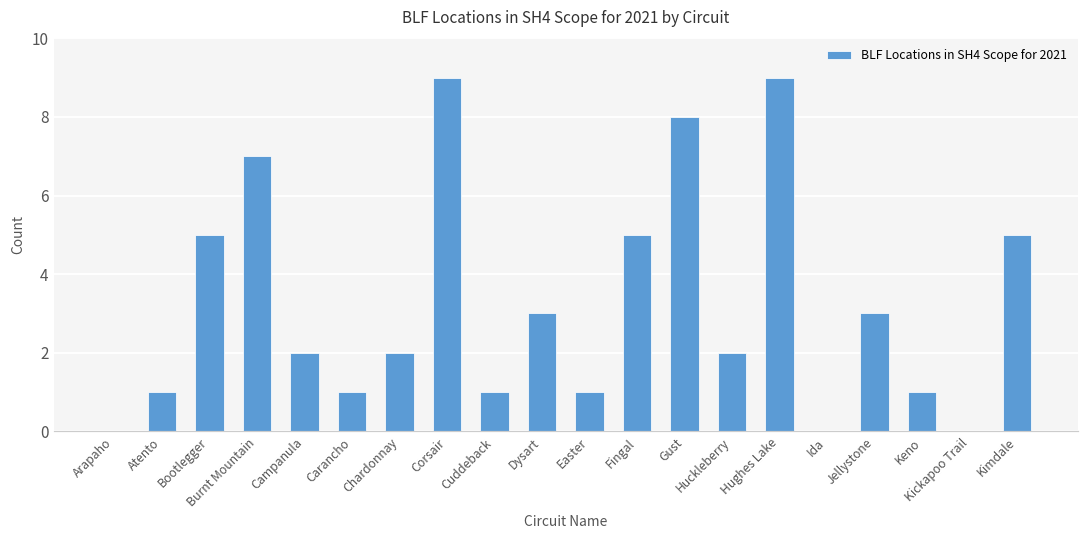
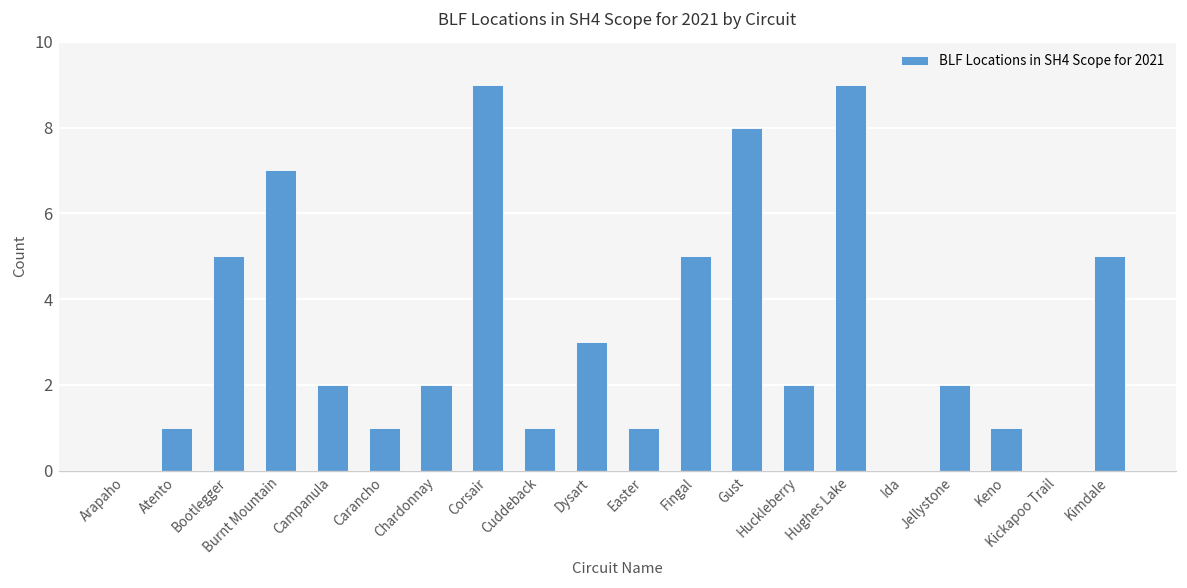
Jellystone: 3 -> 2
